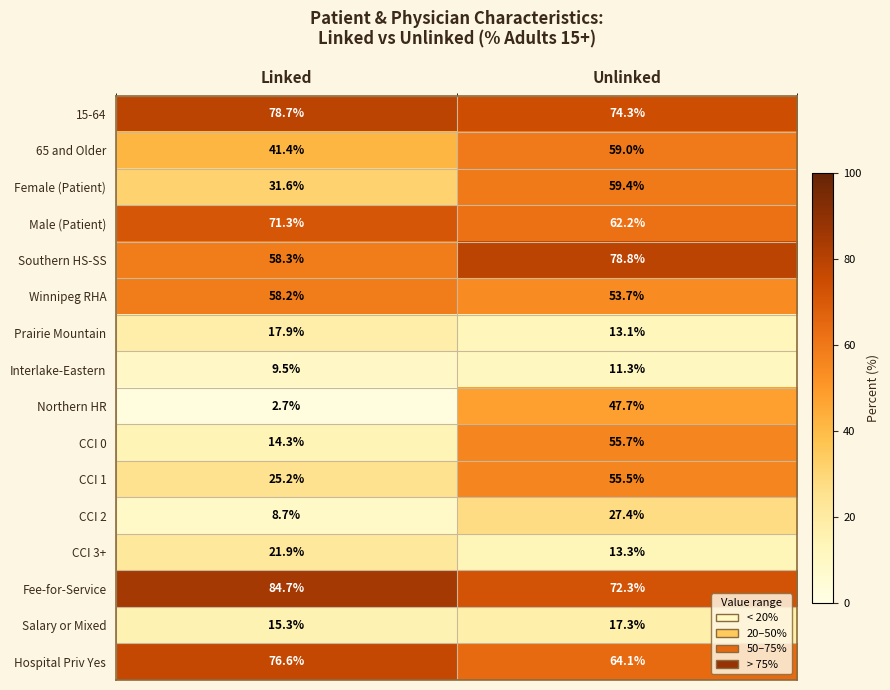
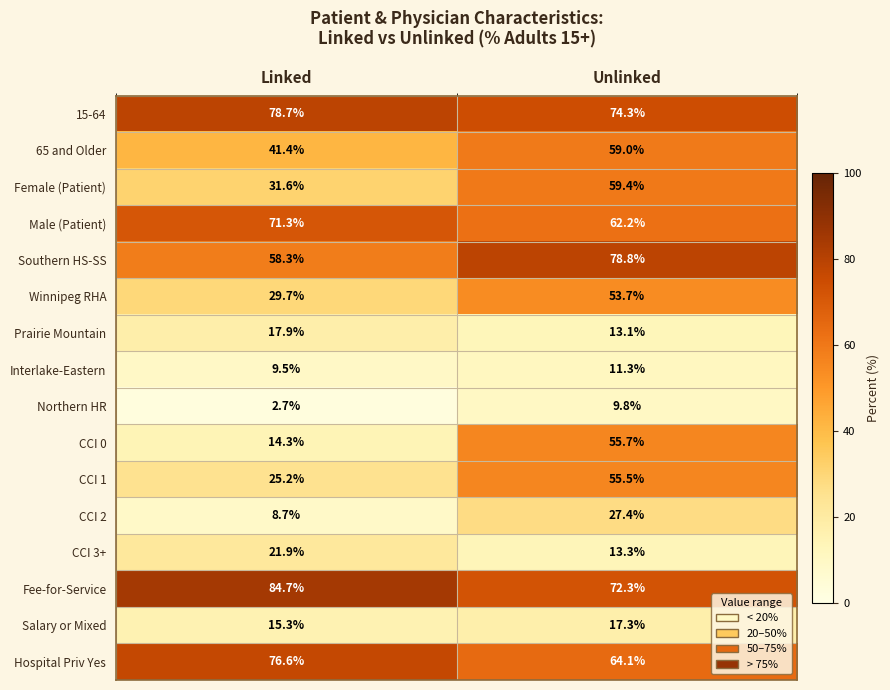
Winnipeg RHA, Linked: 58.2% -> 29.7%
Northern HR, Unlinked: 47.7% -> 9.8%
